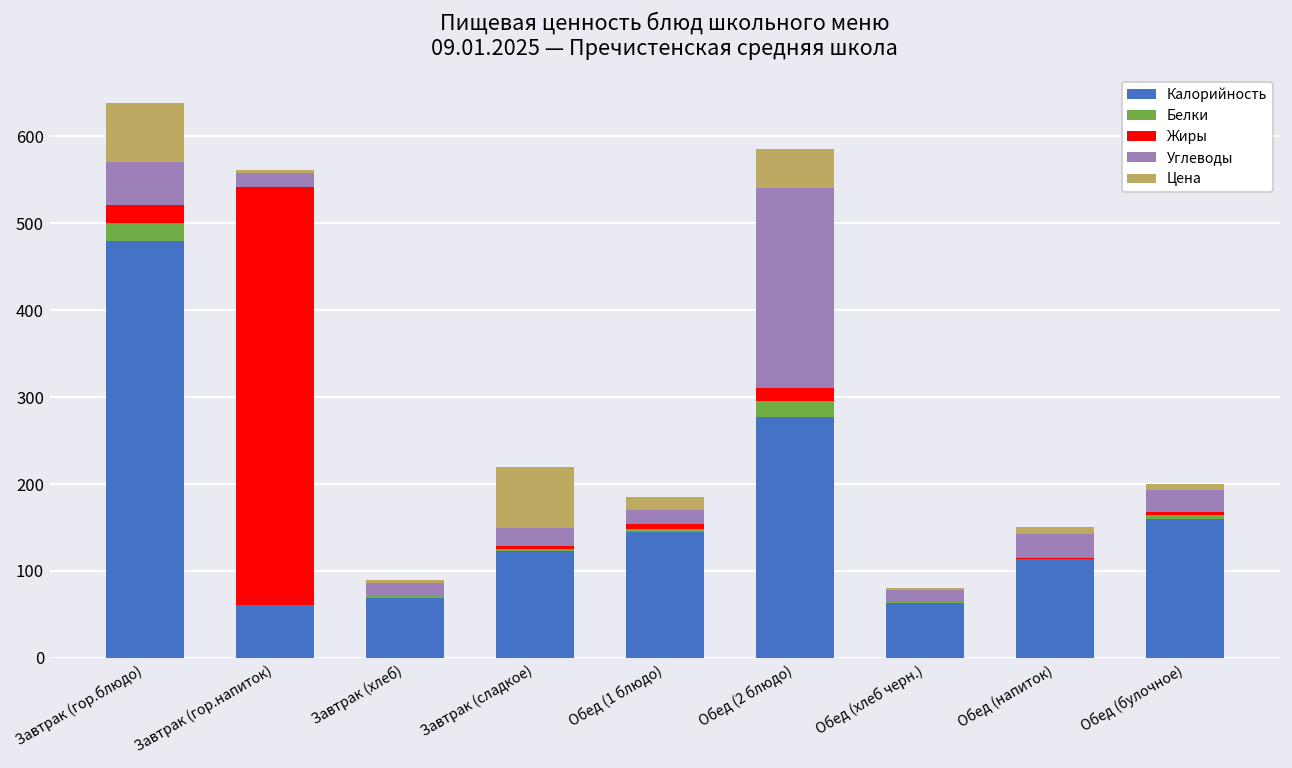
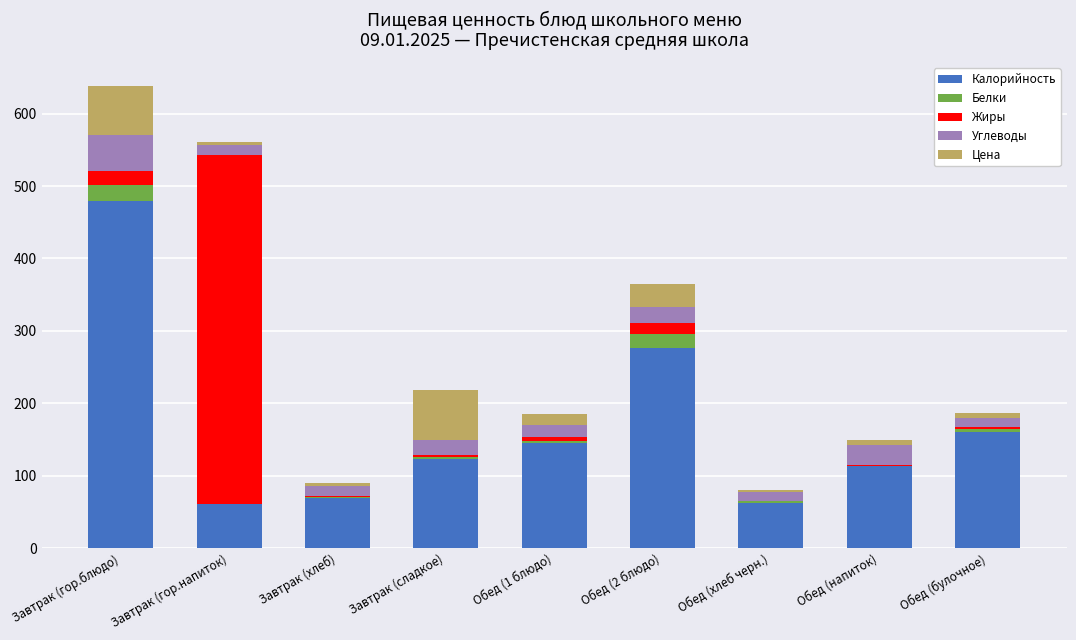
Углеводы, Обед (2 блюдо): 230 -> 20
Цена, Обед (2 блюдо): 40 -> 30
Углеводы, Обед (булочное): 30 -> 10
